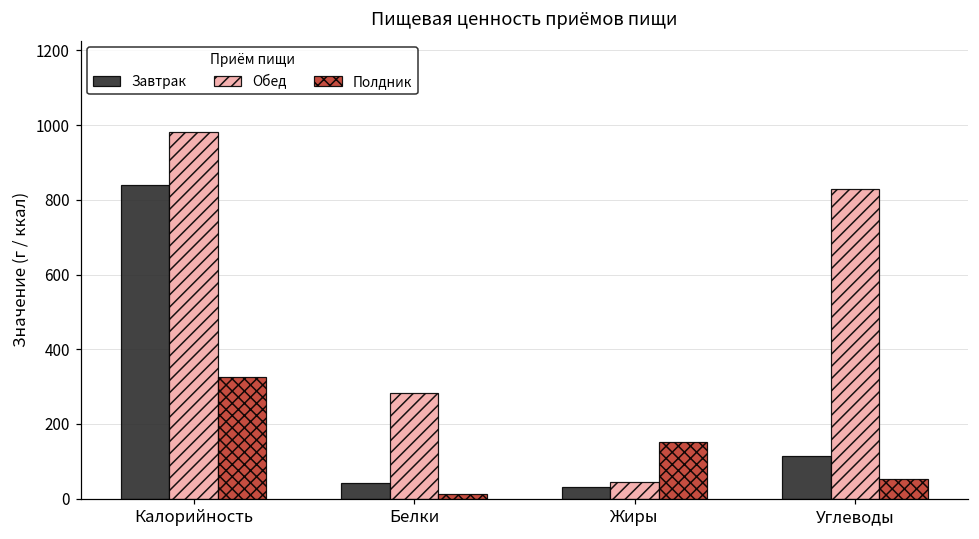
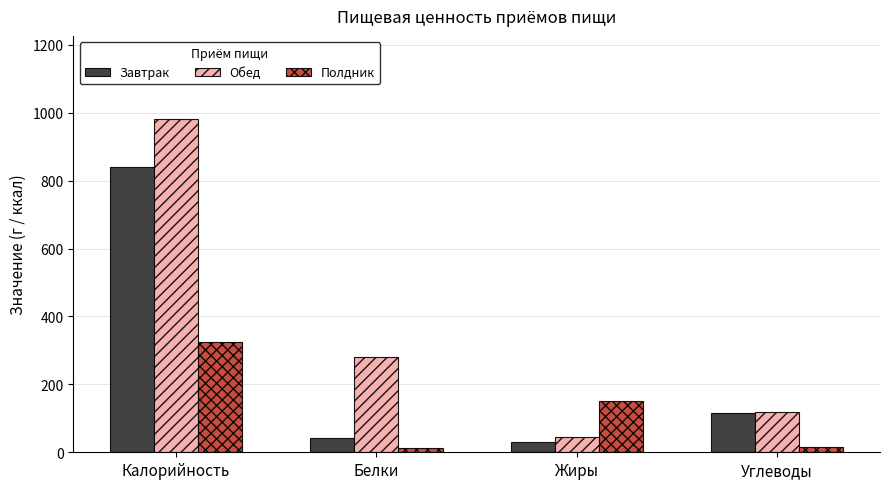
Обед, Углеводы: 830 -> 120
Полдник, Углеводы: 50 -> 20
